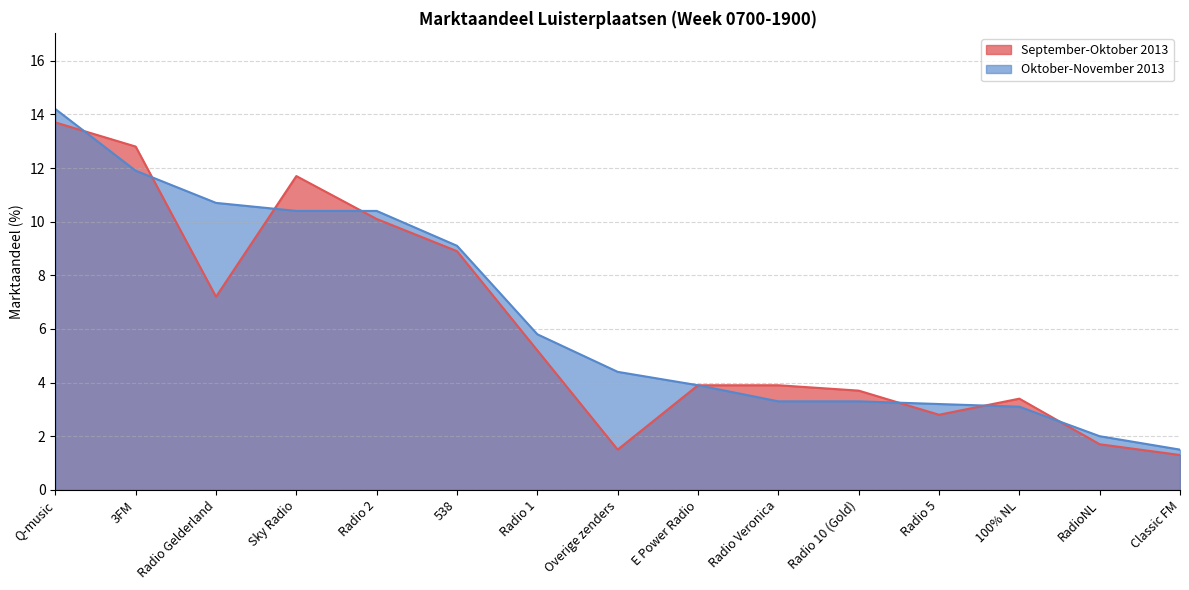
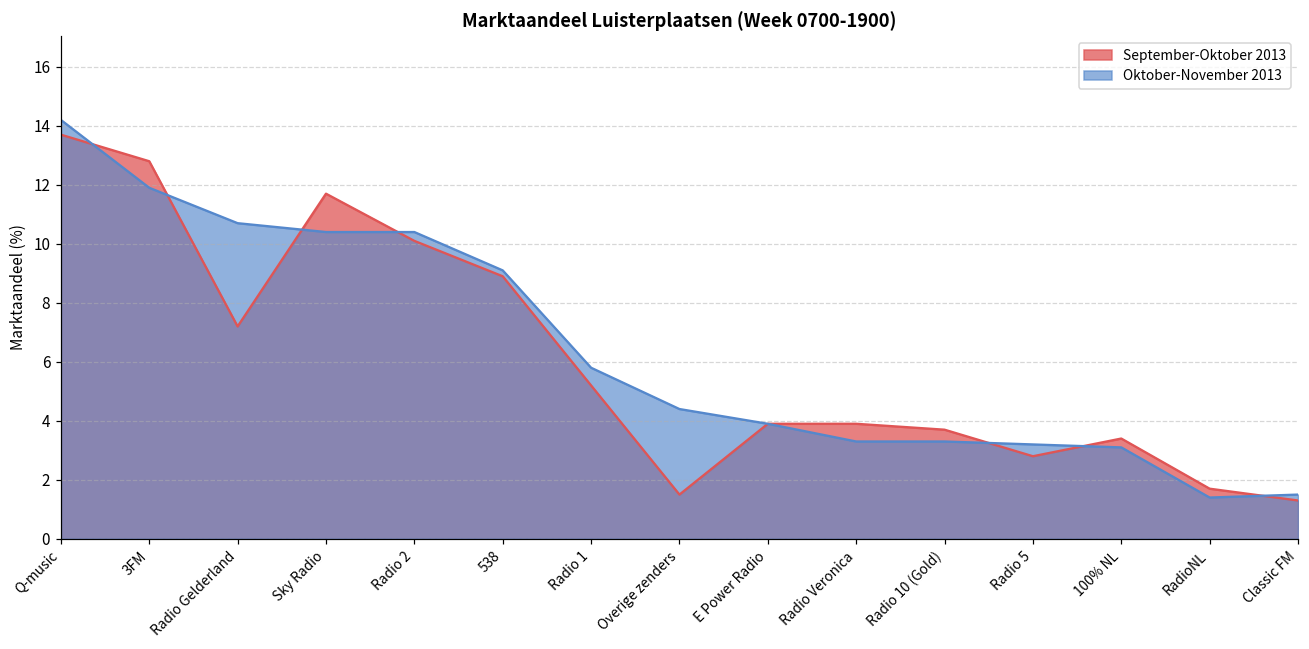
Oktober-November 2013, RadioNL: 2.0 -> 1.4
